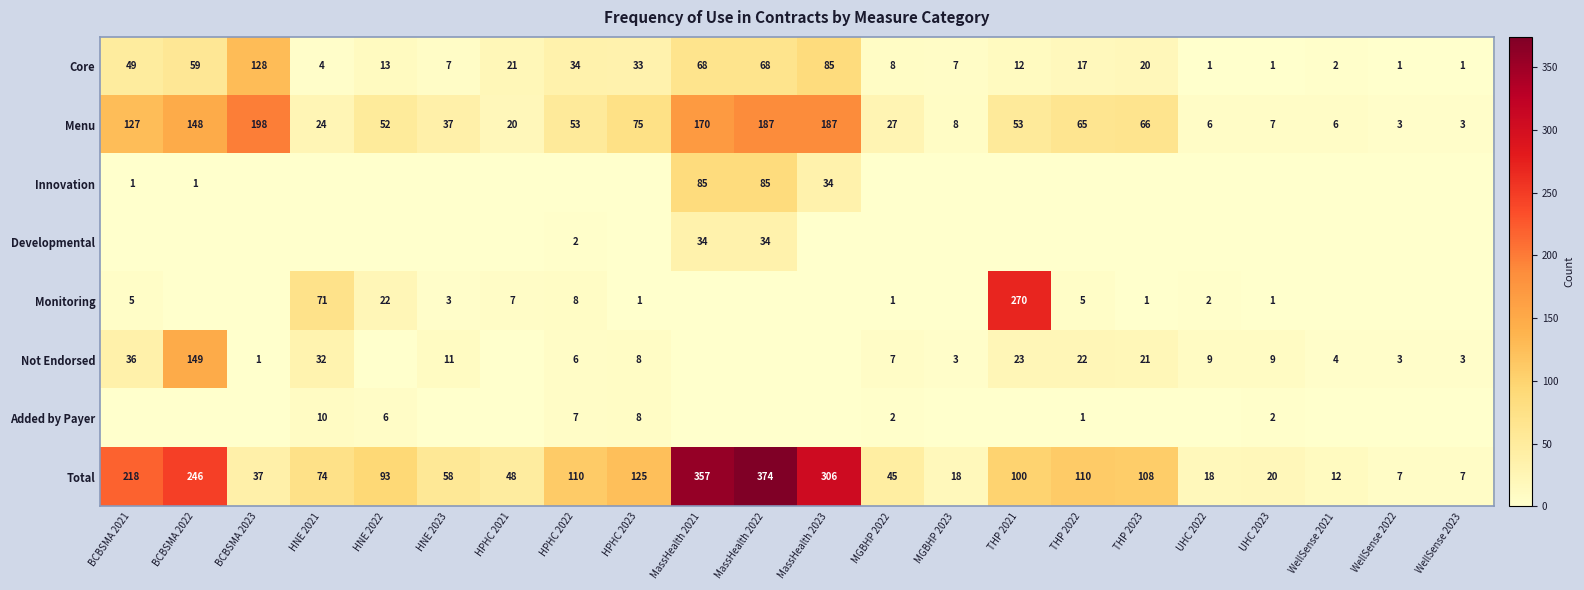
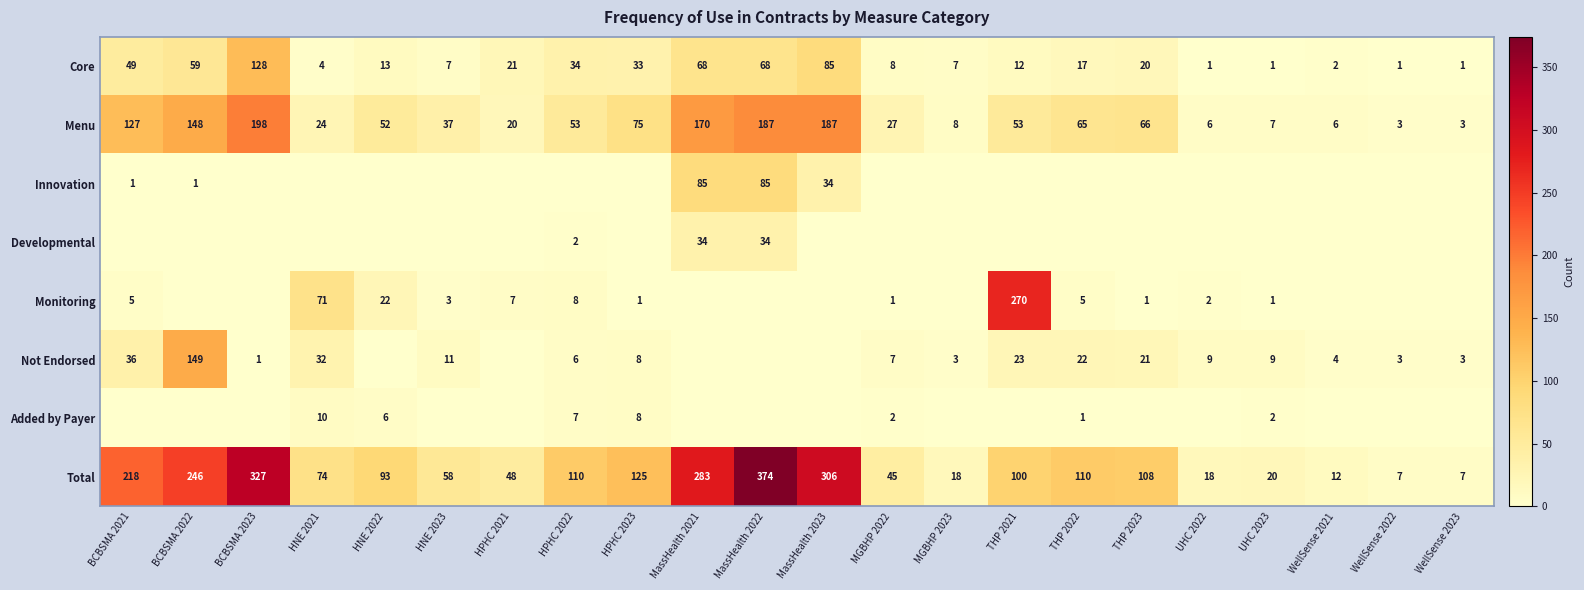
Total, BCBSMA 2023: 37 -> 327
Total, MassHealth 2021: 357 -> 283
